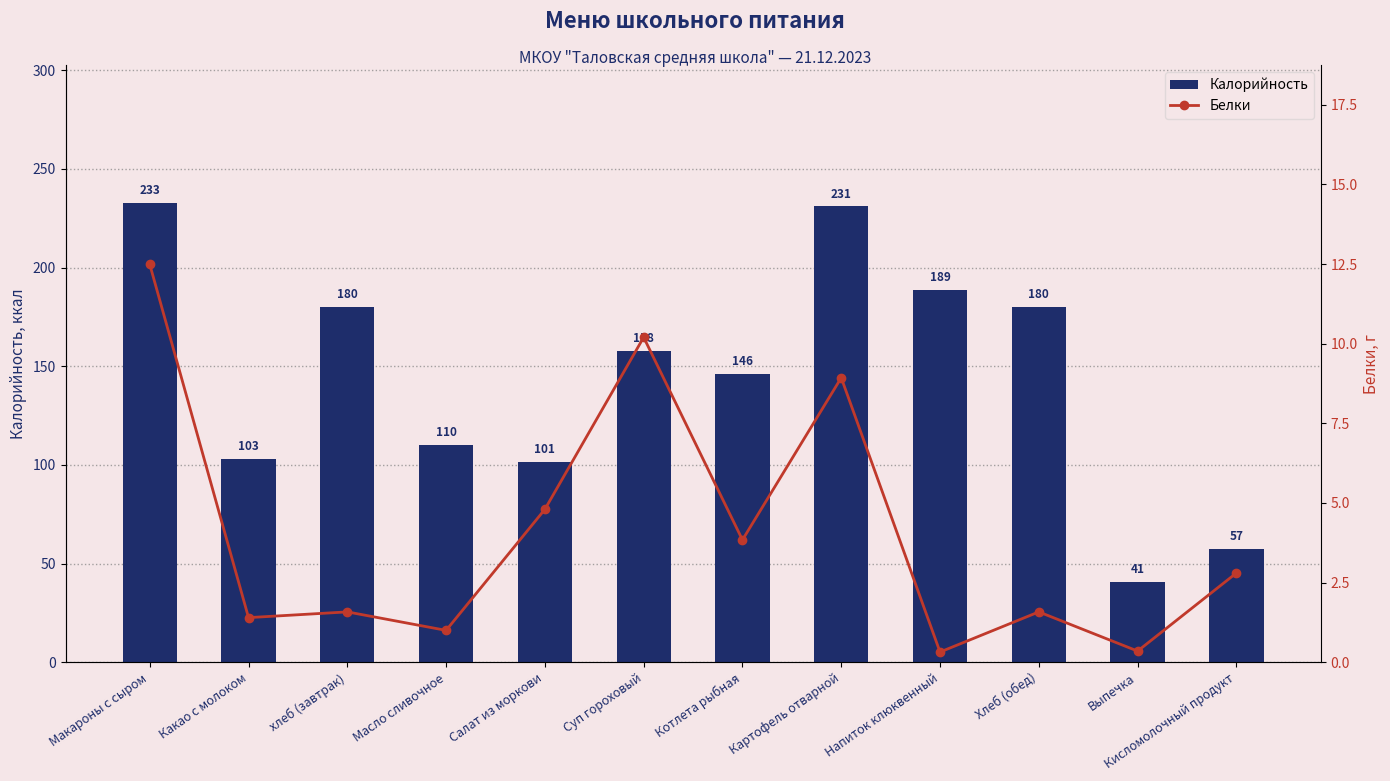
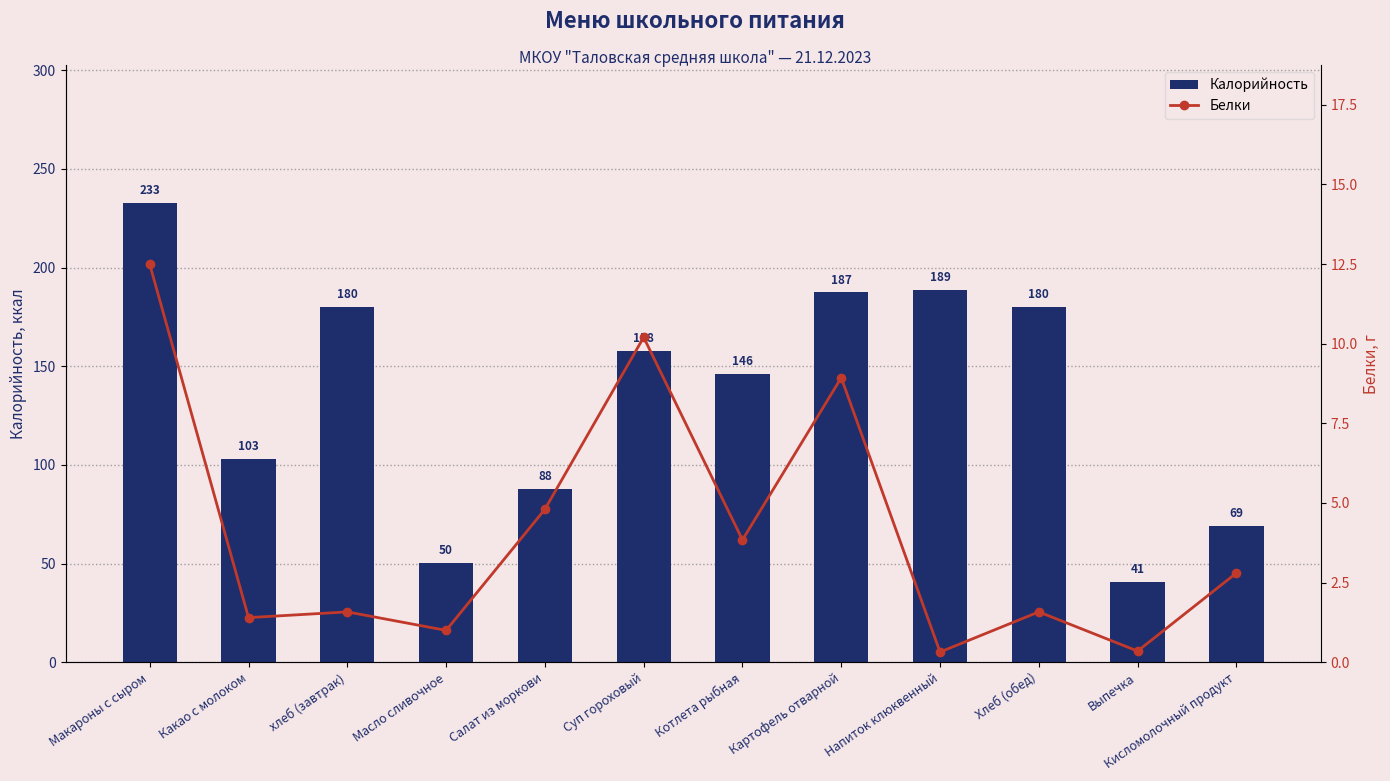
Калорийность, Масло сливочное: 110 -> 50
Калорийность, Салат из моркови: 101 -> 88
Калорийность, Картофель отварной: 231 -> 187
Калорийность, Кисломолочный продукт: 57 -> 69
